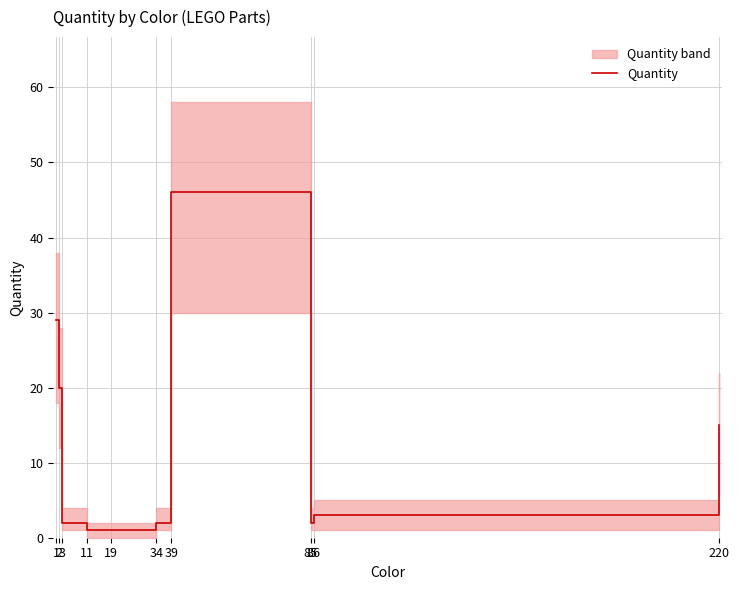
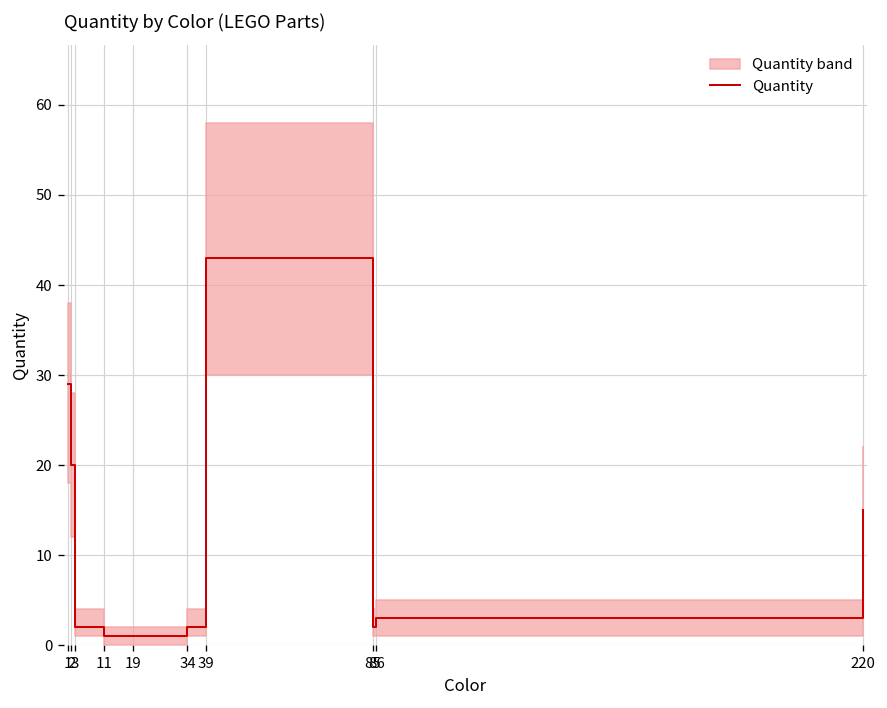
Quantity, 39: 46 -> 43
